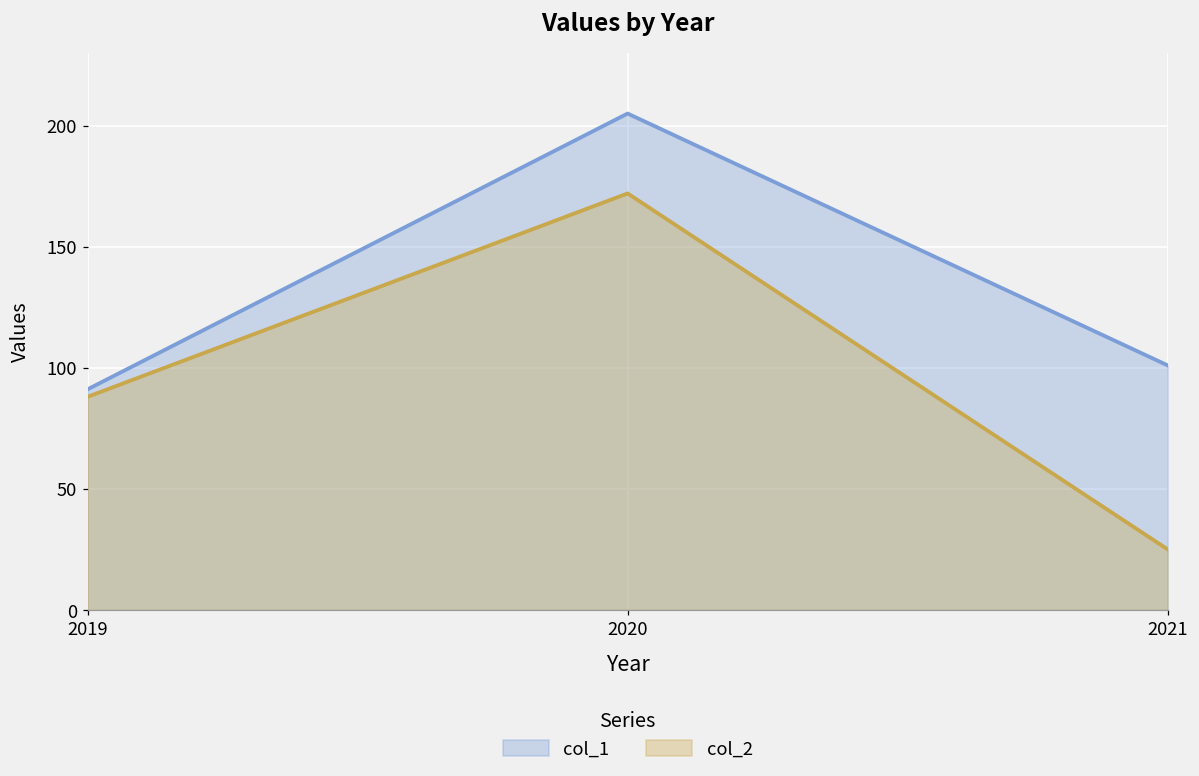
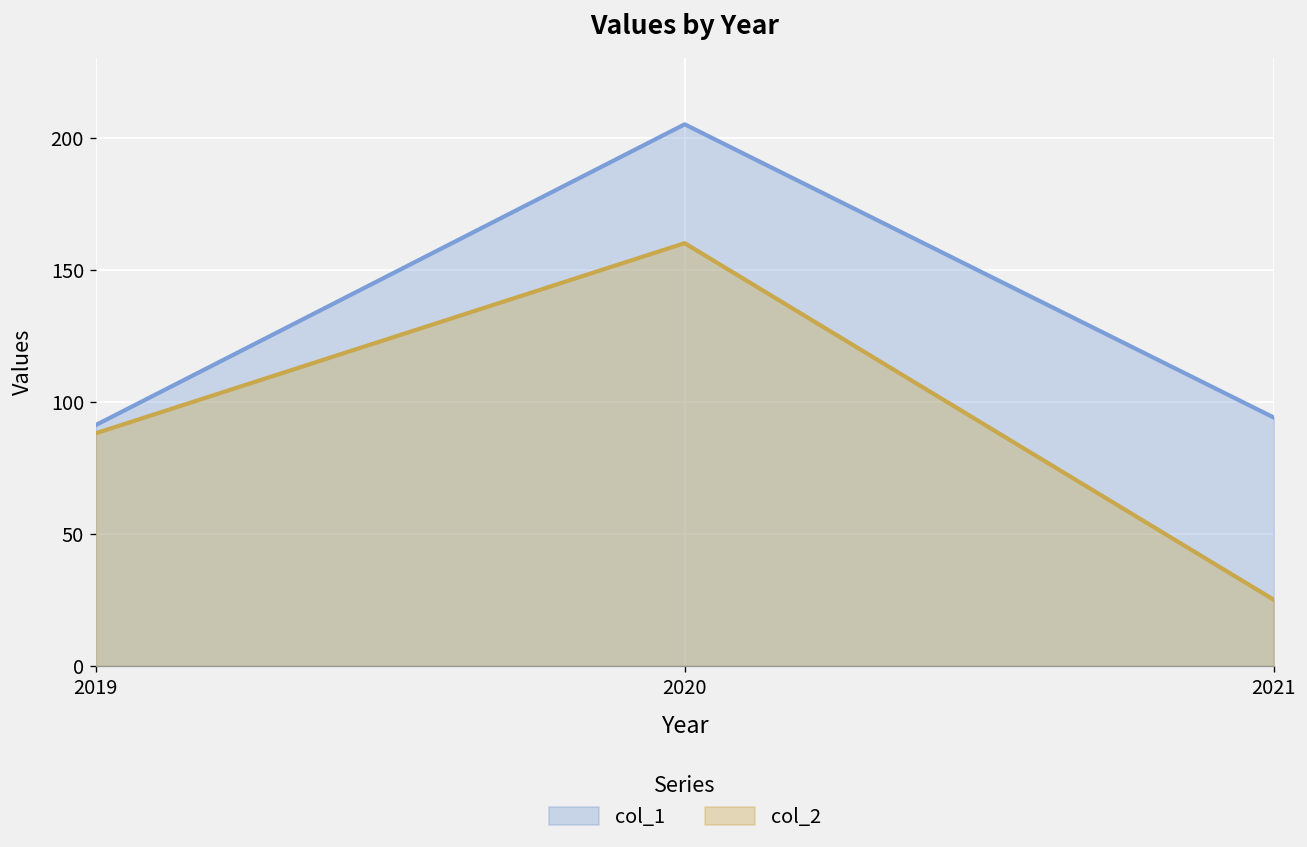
col_2, 2020: 172 -> 160
col_1, 2021: 101 -> 94
